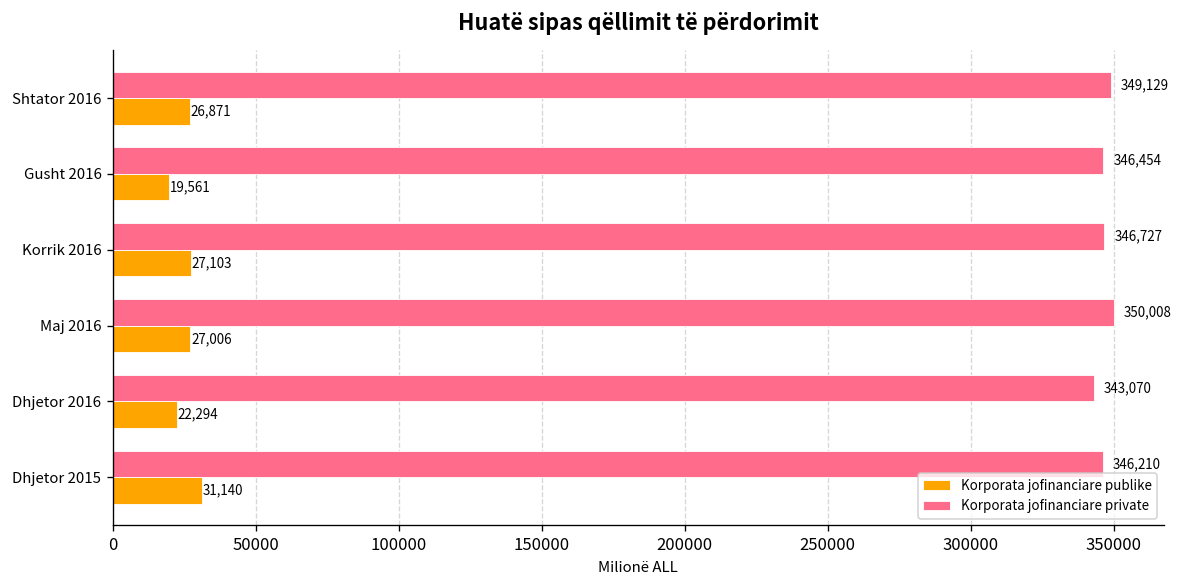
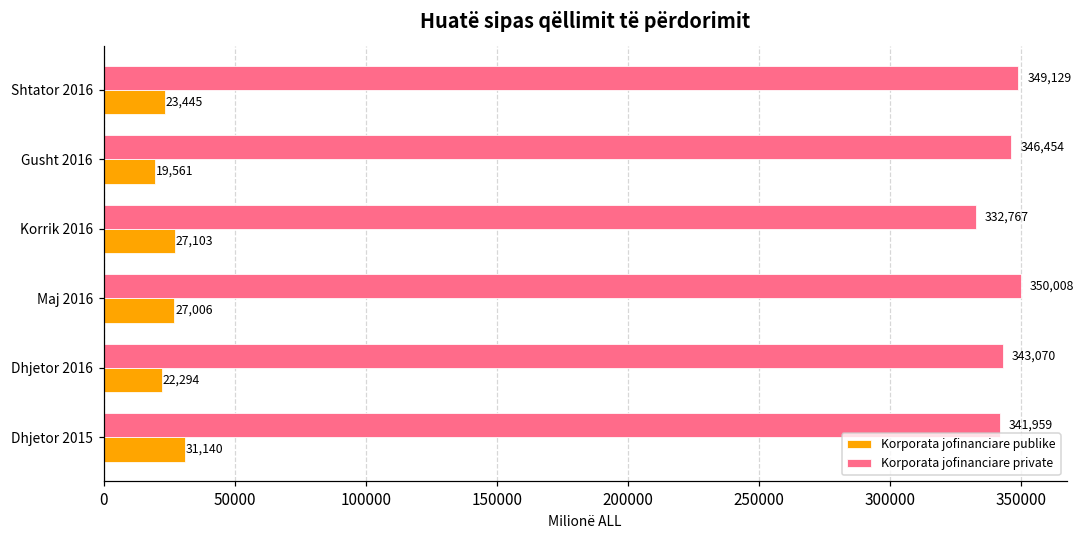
Korporata jofinanciare publike, Shtator 2016: 26,871 -> 23,445
Korporata jofinanciare private, Korrik 2016: 346,727 -> 332,767
Korporata jofinanciare private, Dhjetor 2015: 346,210 -> 341,959
